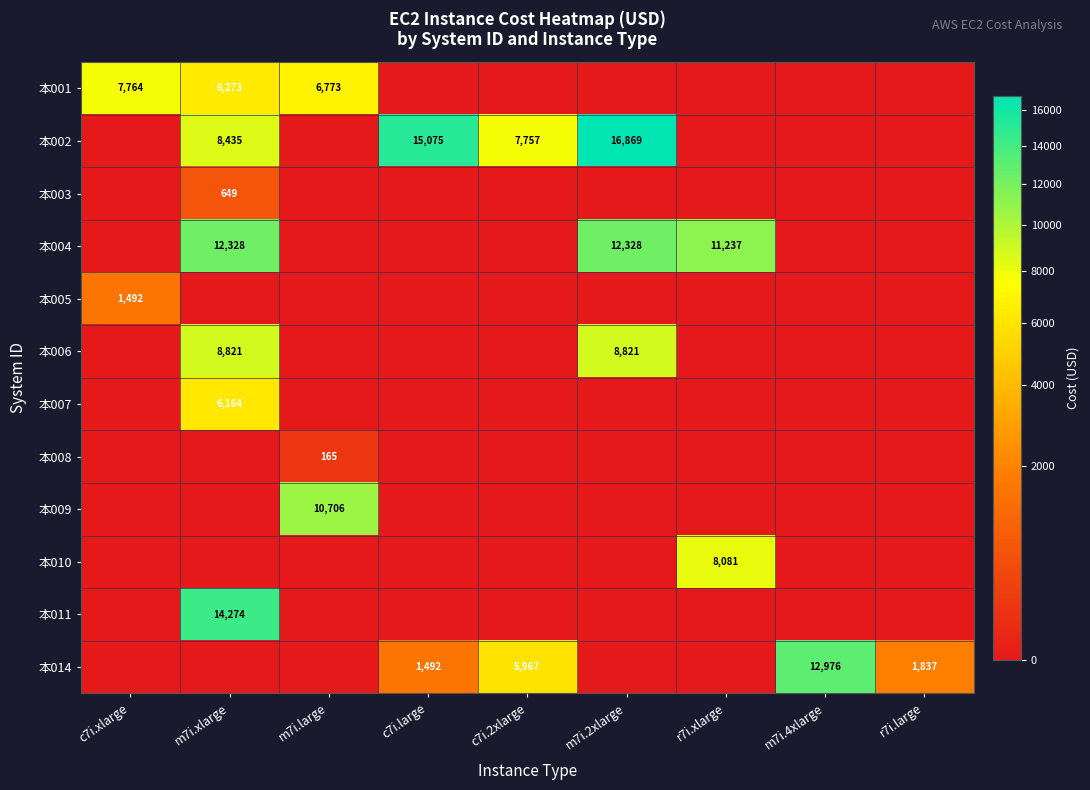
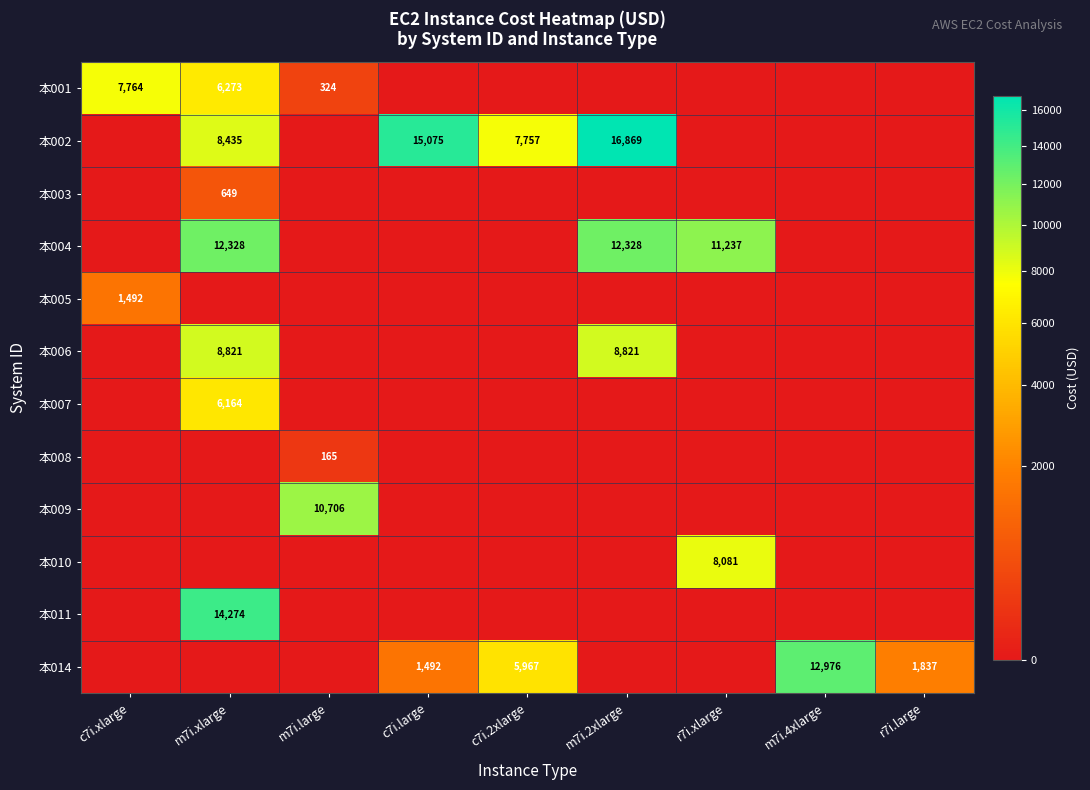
本001, m7i.large: 6,773 -> 324
